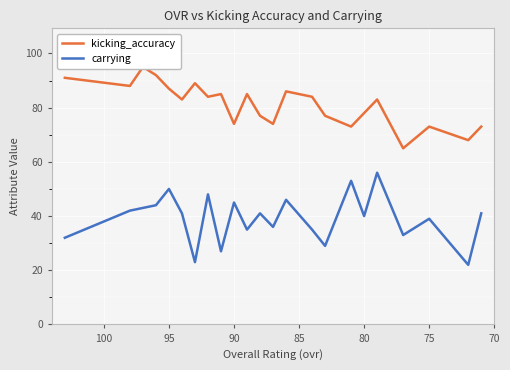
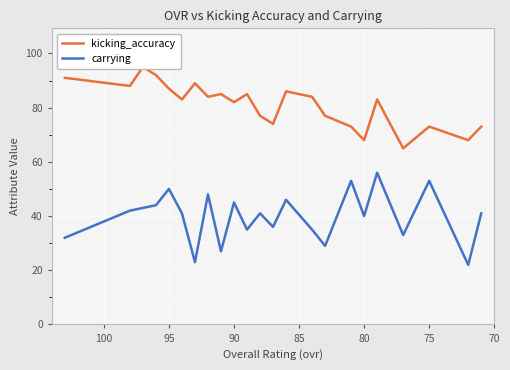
kicking_accuracy, 90: 74 -> 82
kicking_accuracy, 80: 78 -> 68
carrying, 75: 39 -> 53
